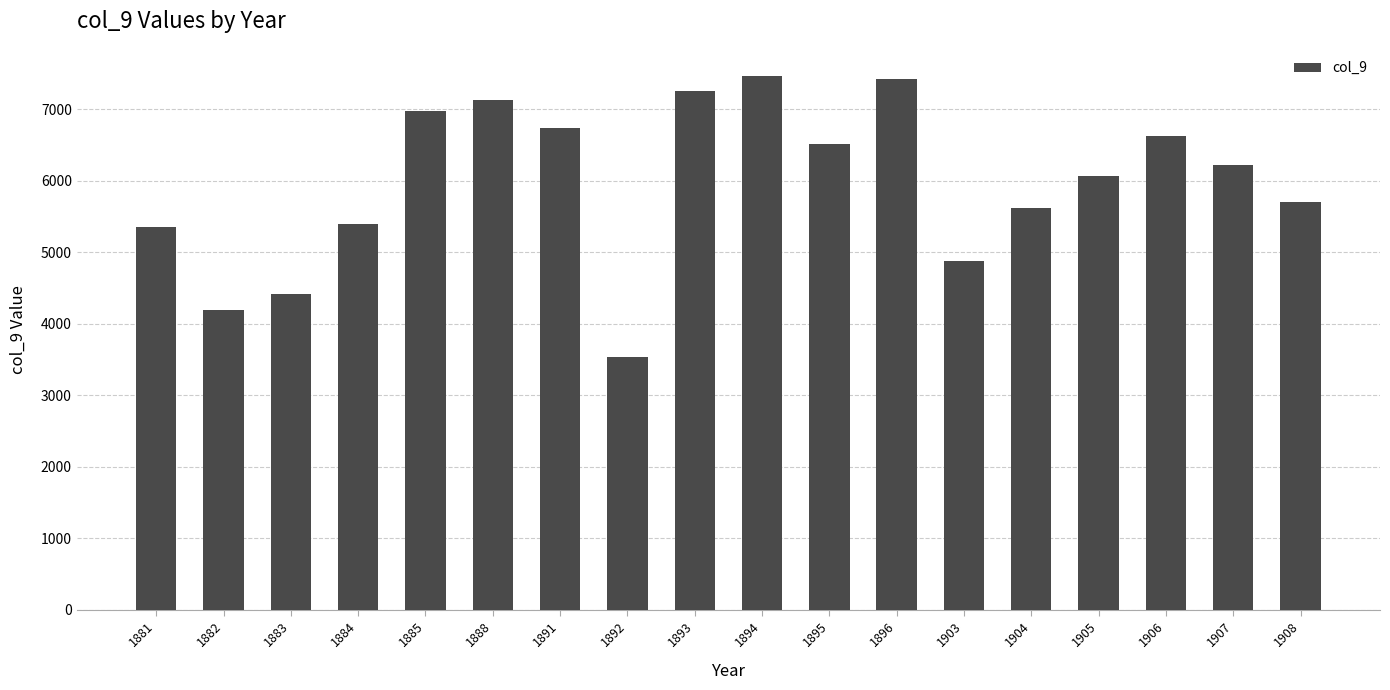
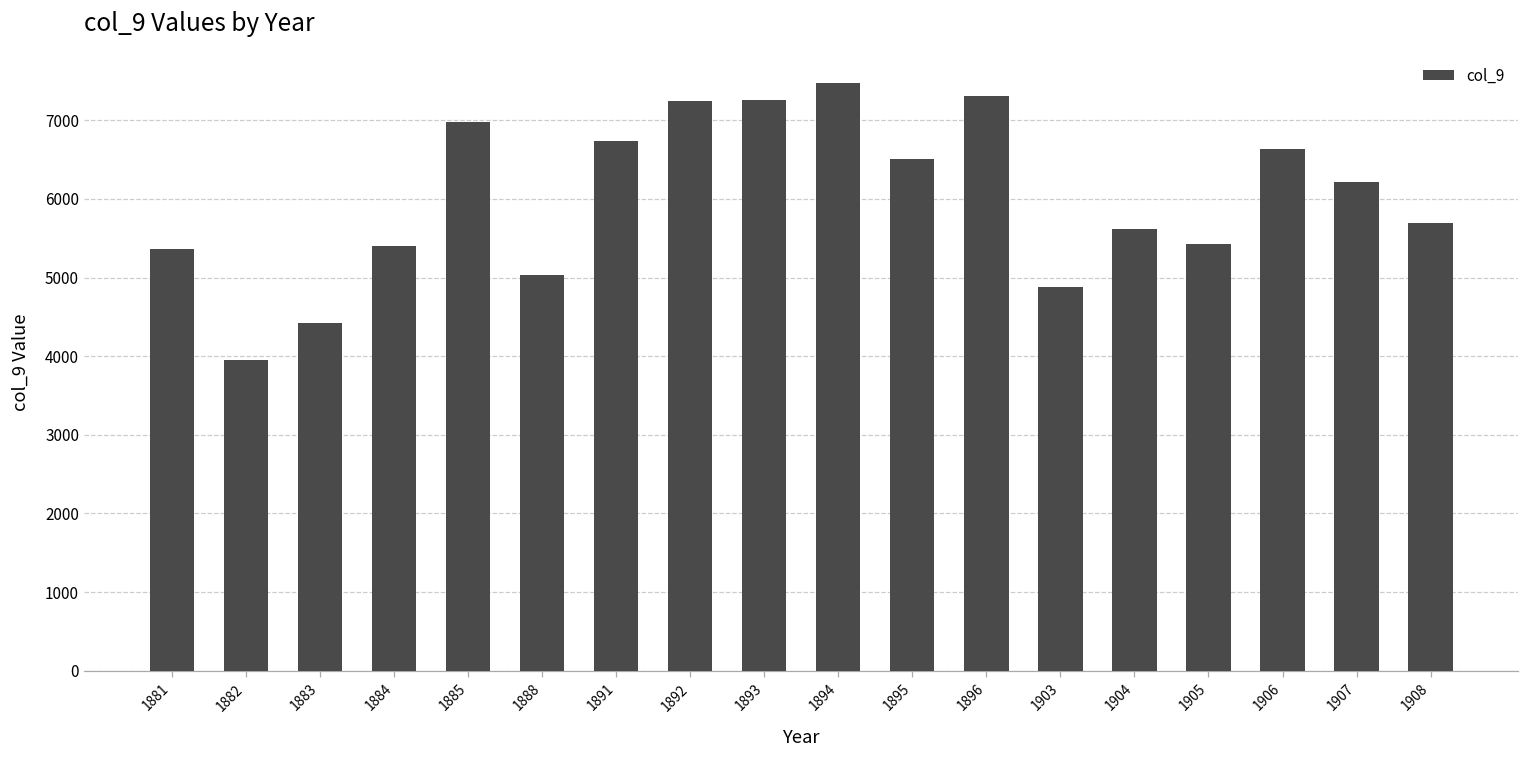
1882: 4200 -> 3900
1888: 7100 -> 5000
1892: 3500 -> 7200
1896: 7400 -> 7300
1905: 6100 -> 5400
